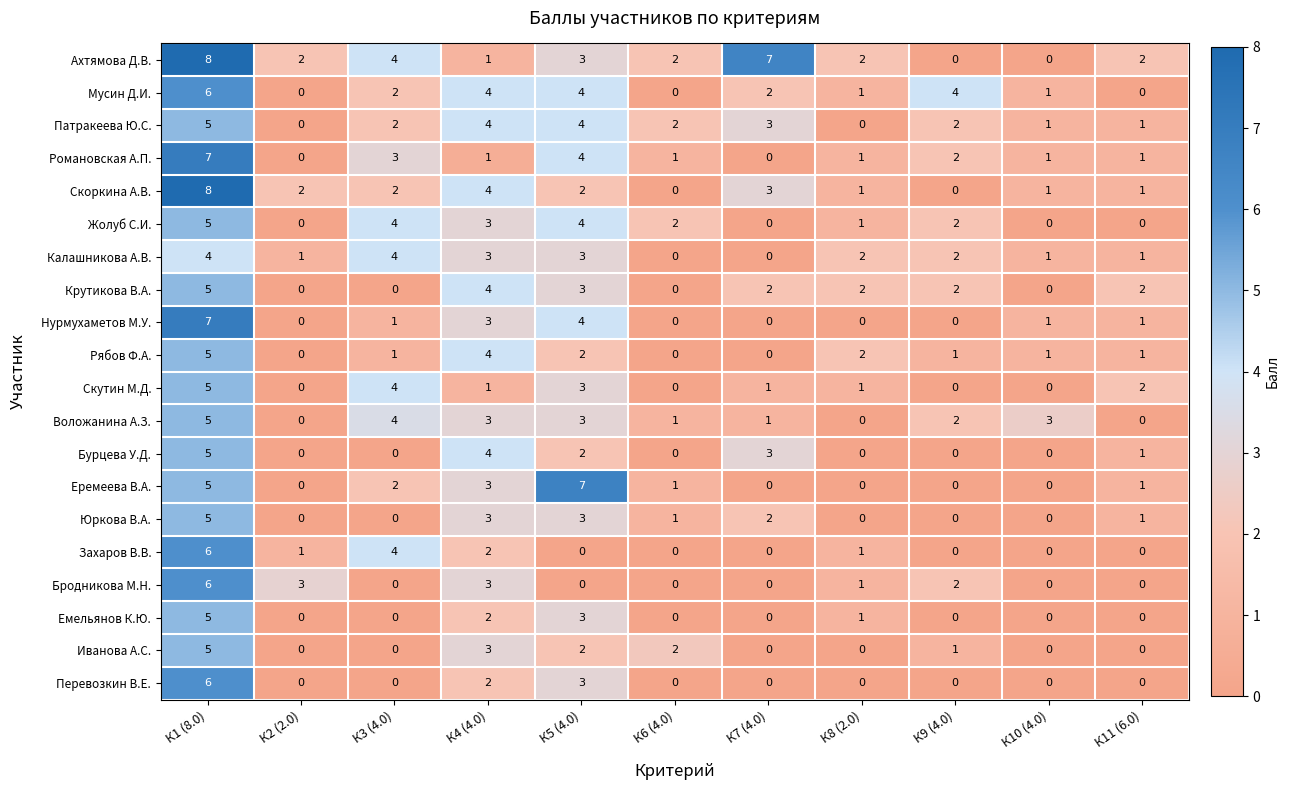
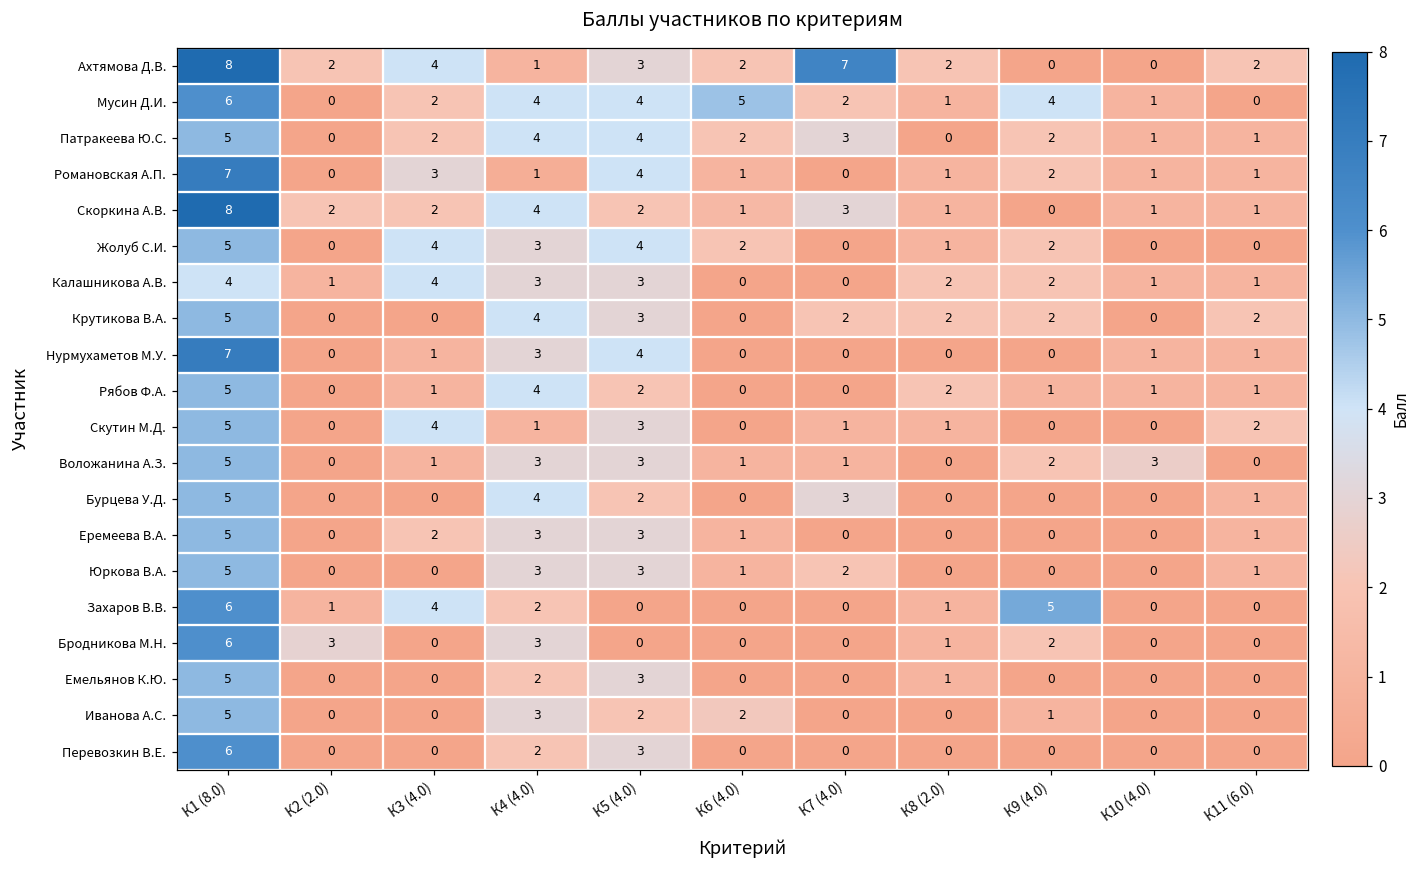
Мусин Д.И., К6 (4.0): 0 -> 5
Скоркина А.В., К6 (4.0): 0 -> 1
Воложанина А.З., К3 (4.0): 4 -> 1
Еремеева В.А., К5 (4.0): 7 -> 3
Захаров В.В., К9 (4.0): 0 -> 5
